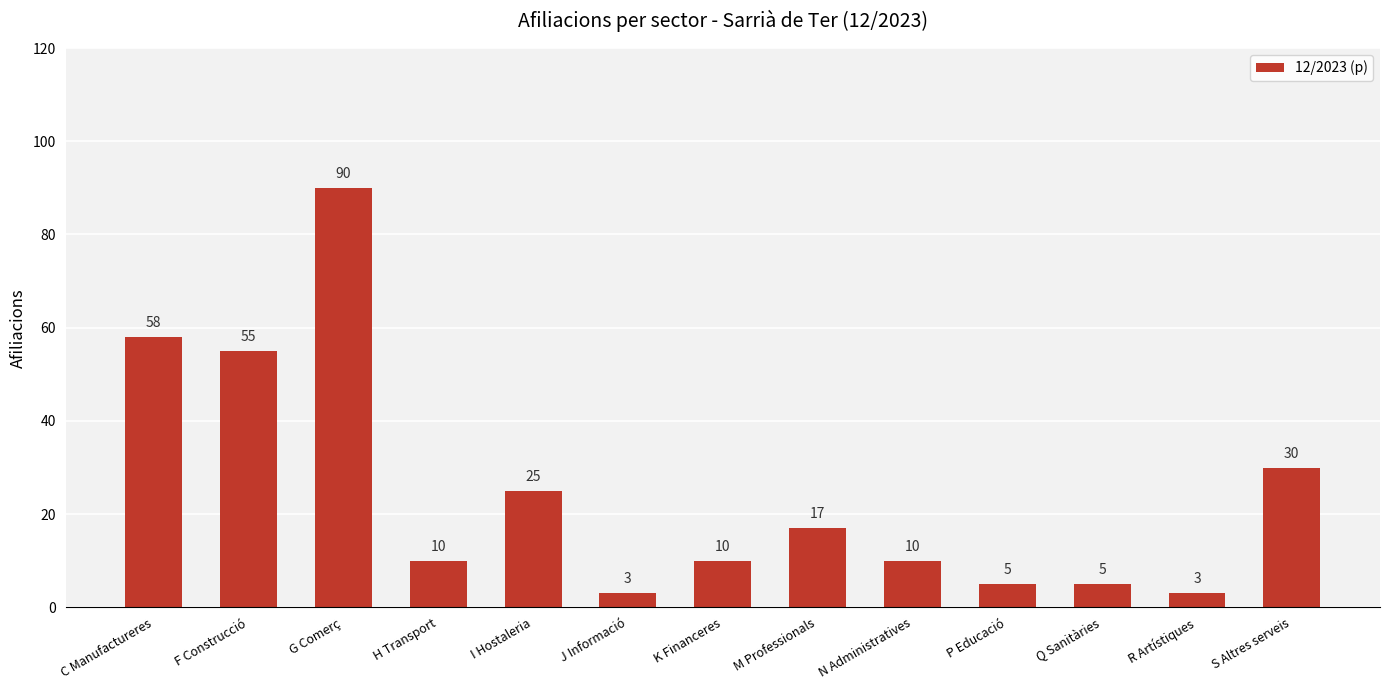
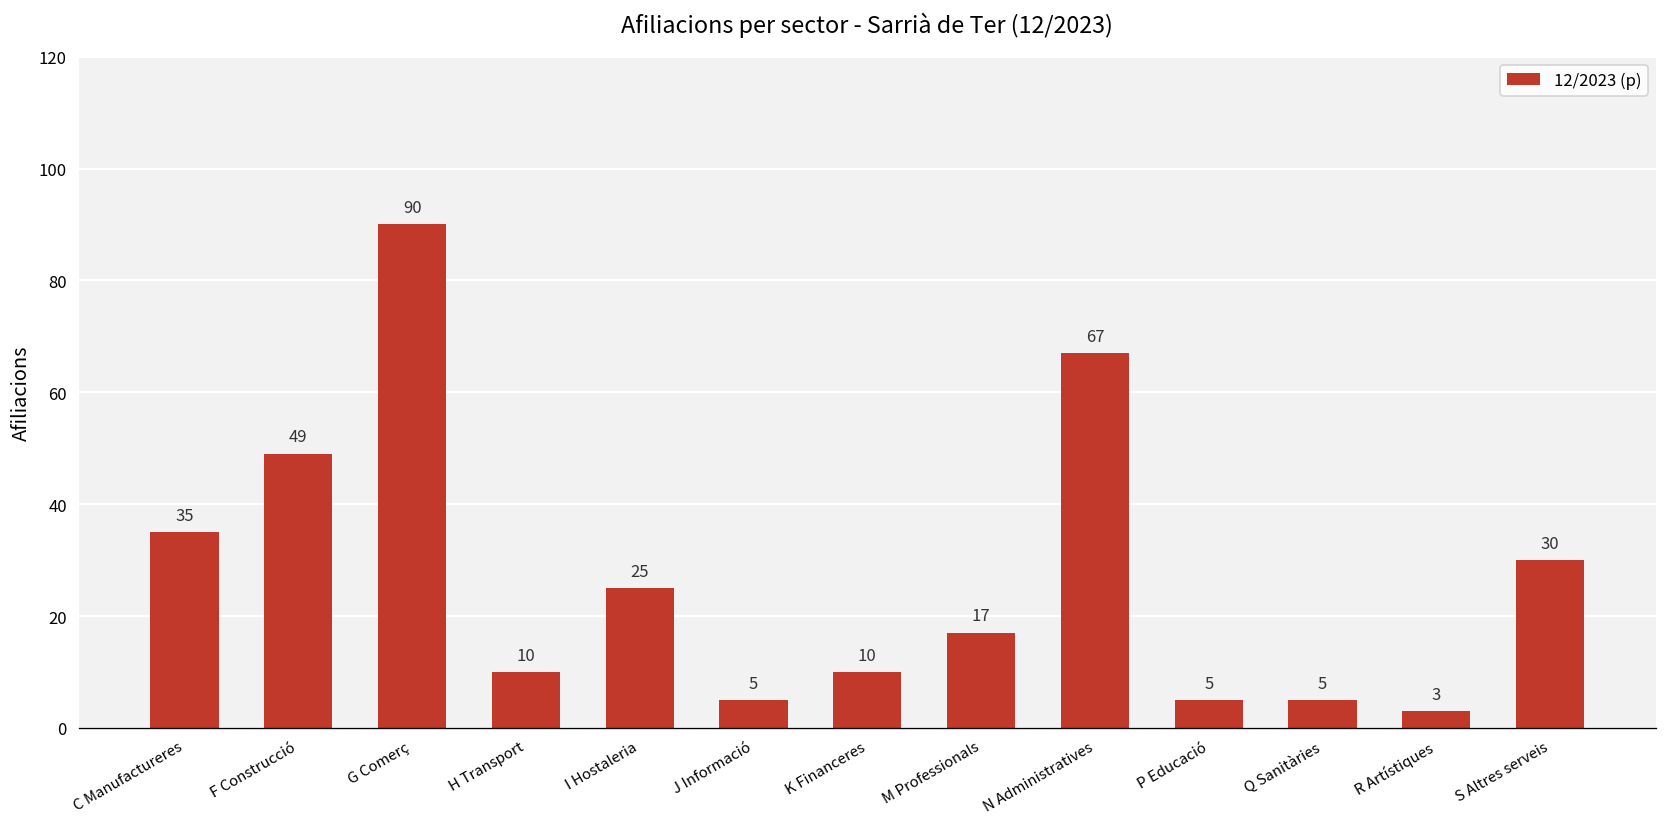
C Manufactureres: 58 -> 35
F Construcció: 55 -> 49
J Informació: 3 -> 5
N Administratives: 10 -> 67
